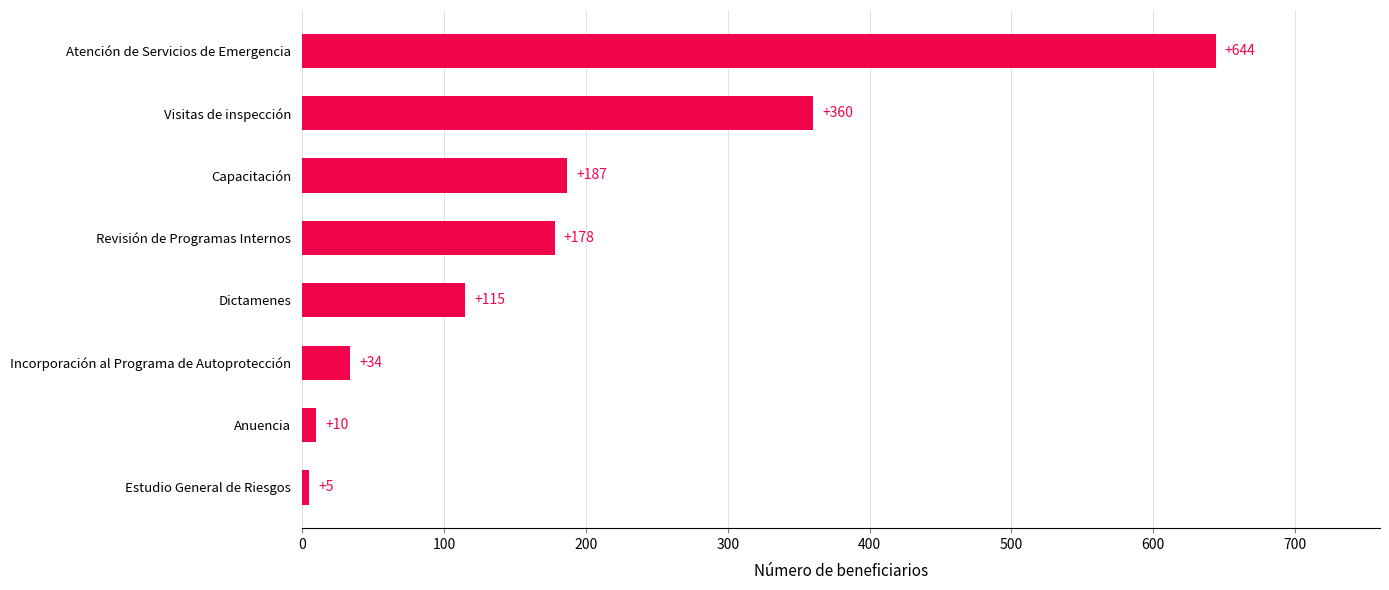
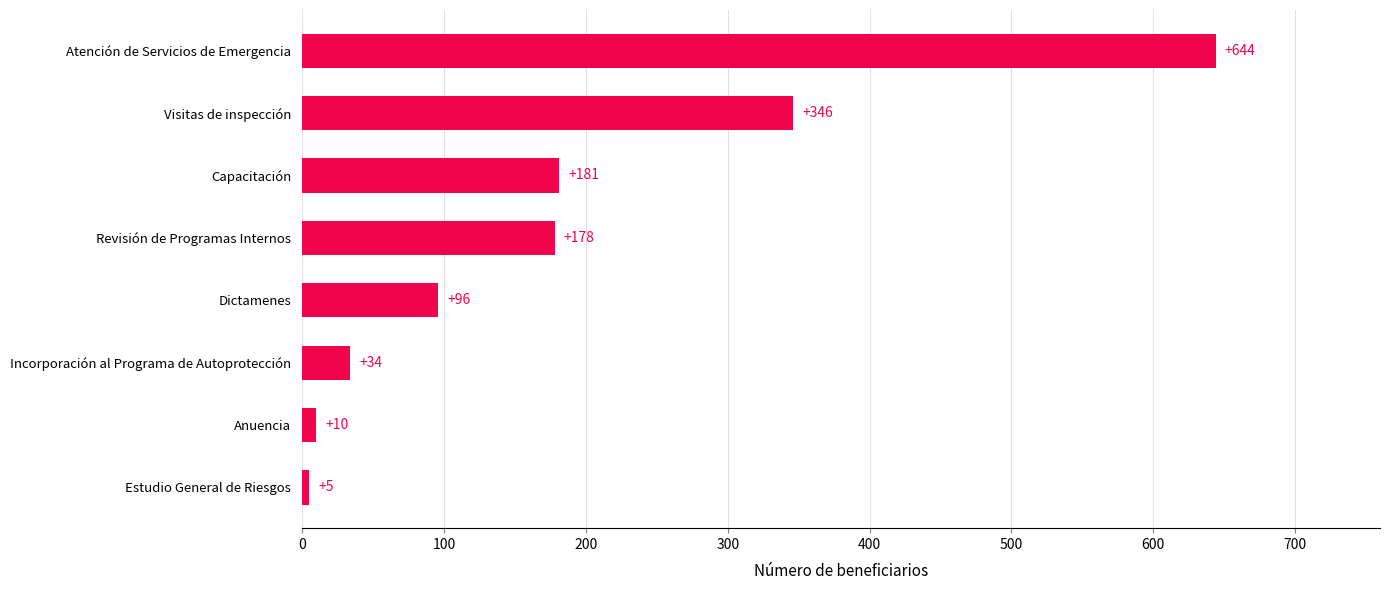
Visitas de inspección: +360 -> +346
Capacitación: +187 -> +181
Dictamenes: +115 -> +96
